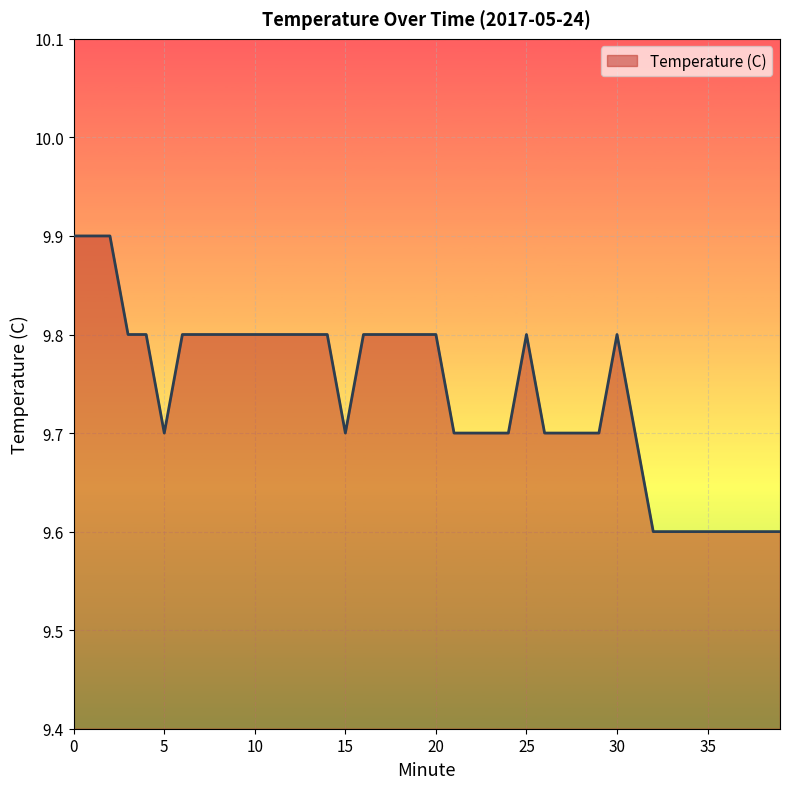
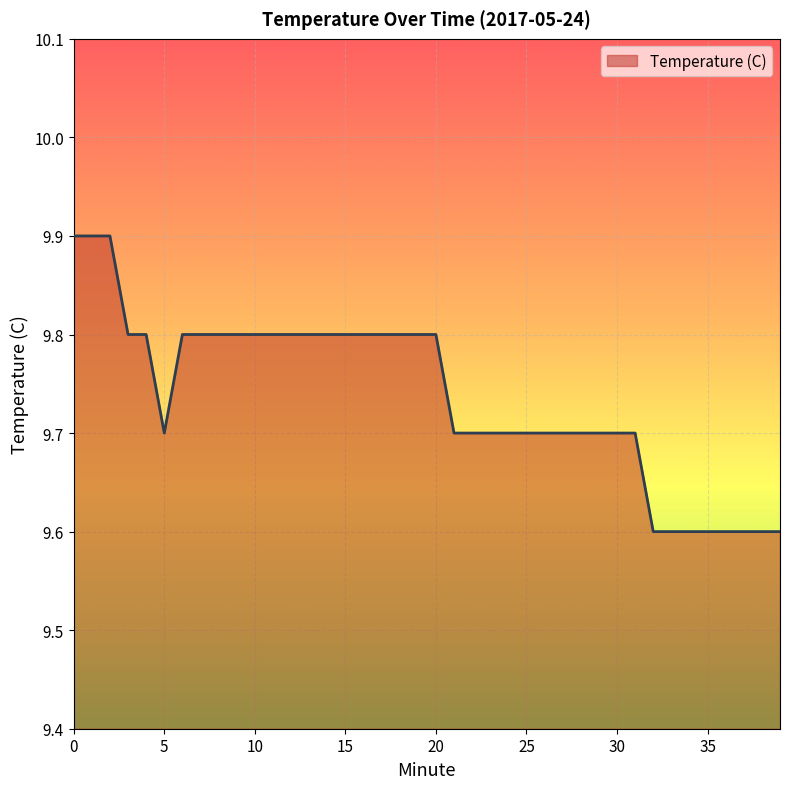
15: 9.7 -> 9.8
25: 9.8 -> 9.7
30: 9.8 -> 9.7
